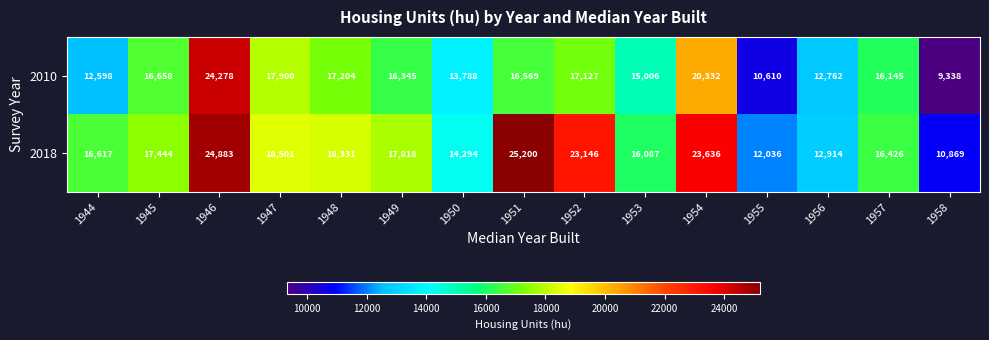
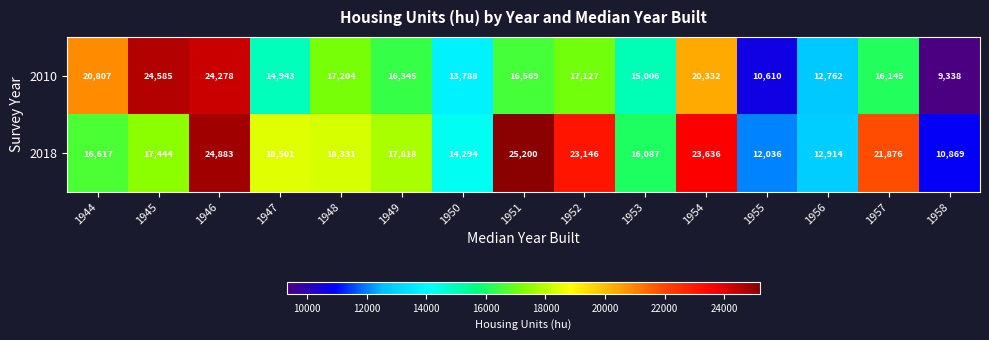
2010, 1944: 12,598 -> 20,807
2010, 1945: 16,658 -> 24,585
2010, 1947: 17,900 -> 14,943
2018, 1957: 16,426 -> 21,876
